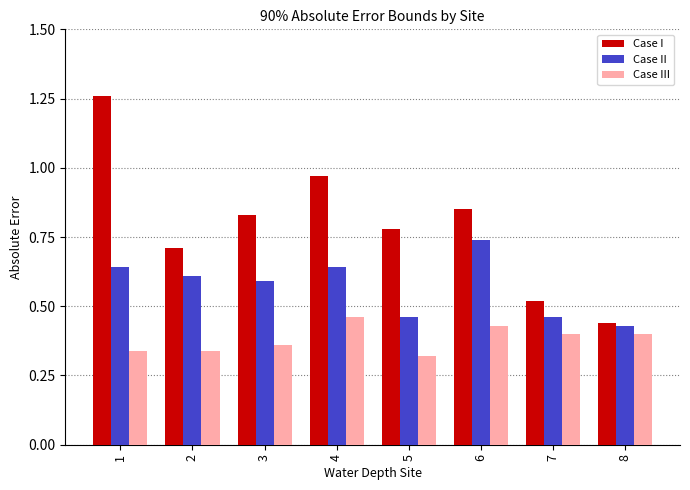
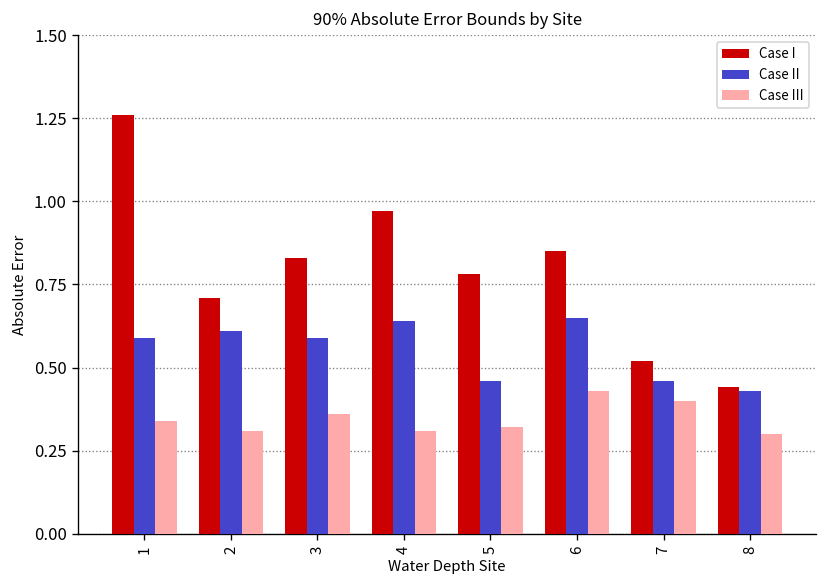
Case II, 1: 0.64 -> 0.59
Case III, 2: 0.34 -> 0.31
Case III, 4: 0.46 -> 0.31
Case II, 6: 0.74 -> 0.65
Case III, 8: 0.4 -> 0.3
